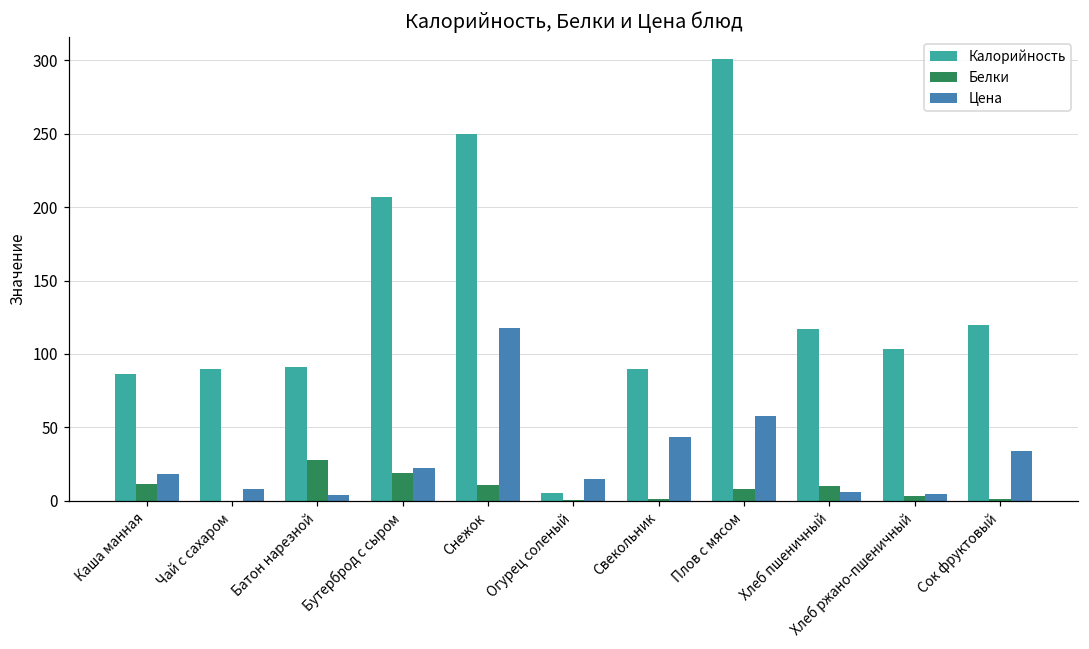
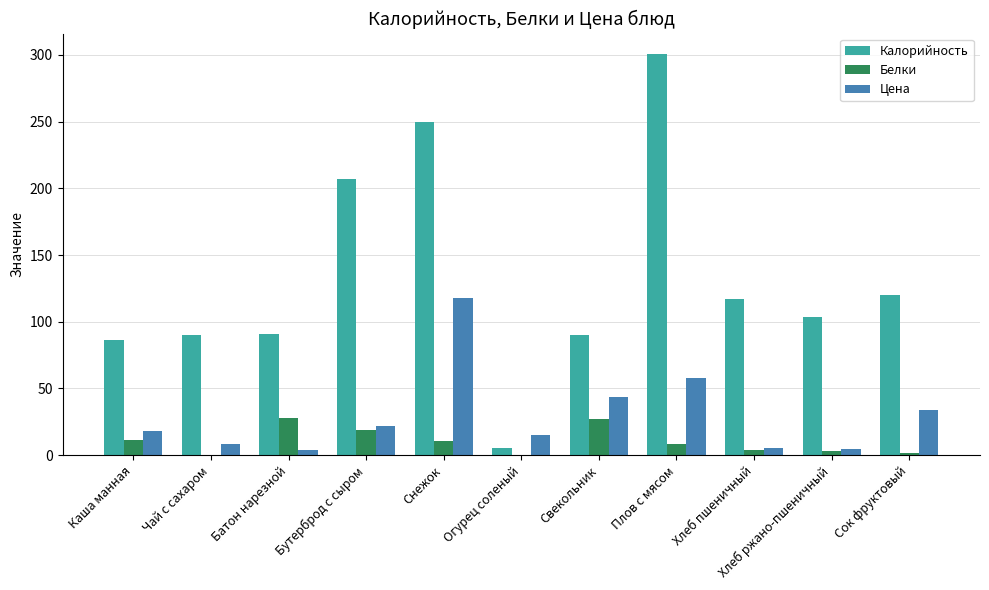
Белки, Свекольник: 1 -> 27
Белки, Хлеб пшеничный: 10 -> 4
